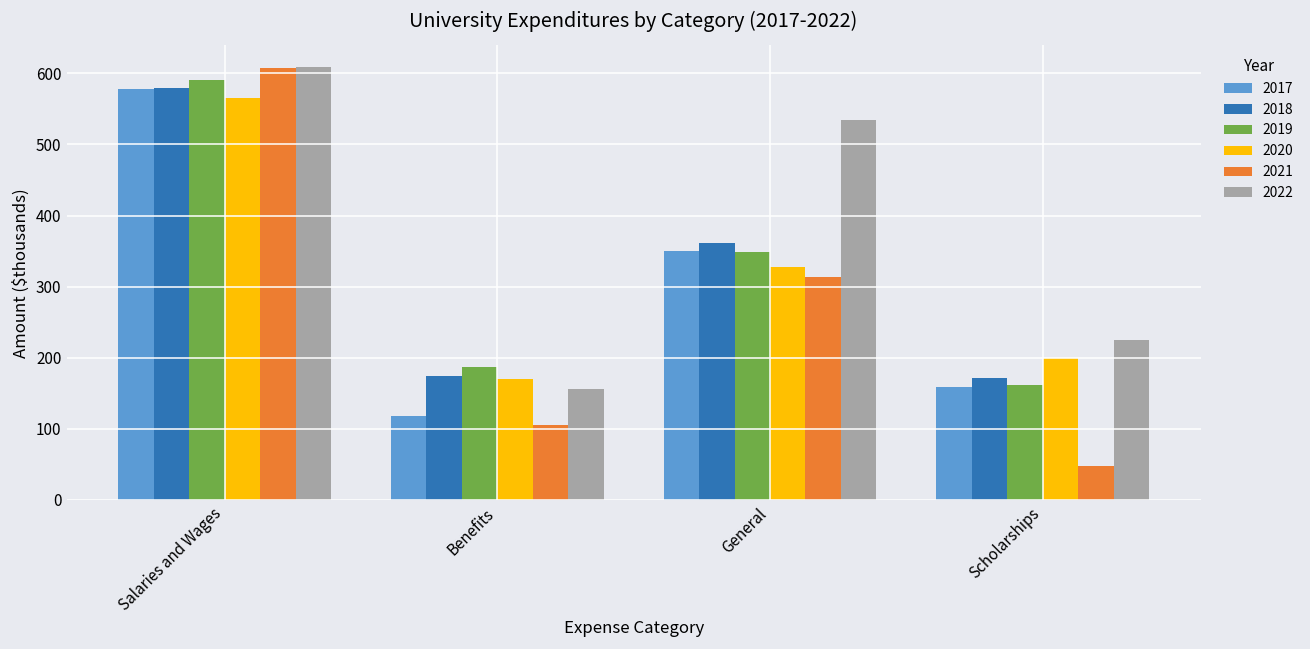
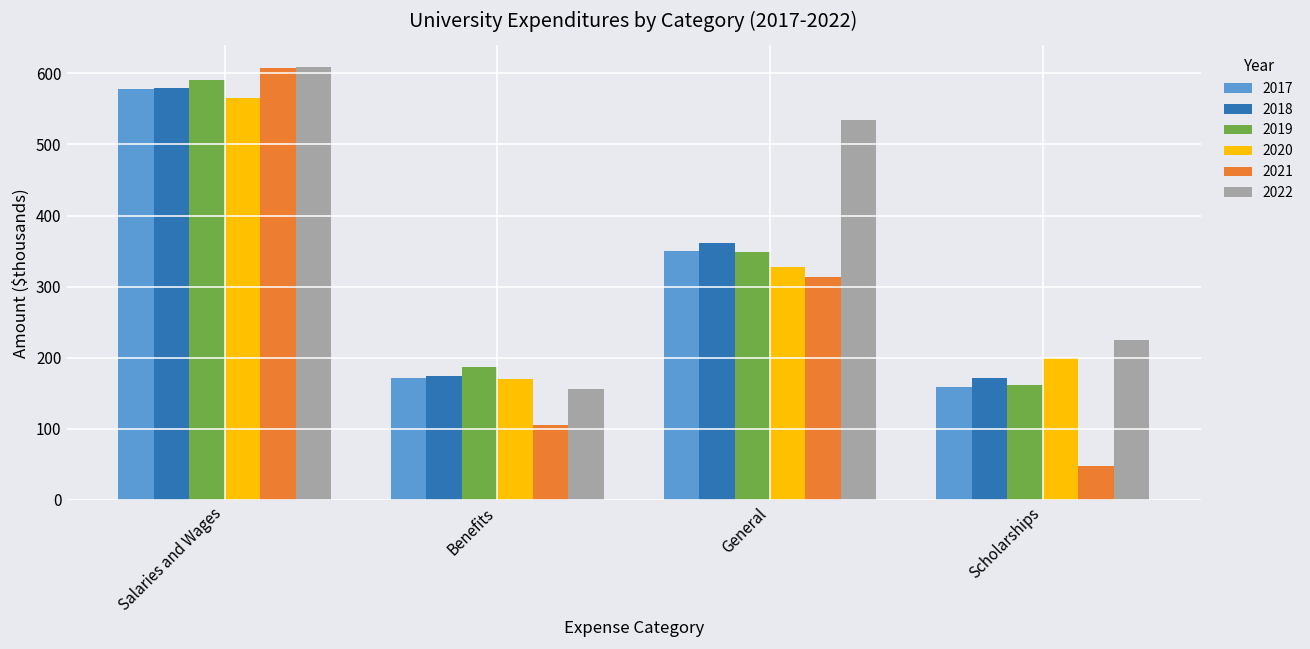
2017, Benefits: 120 -> 170
